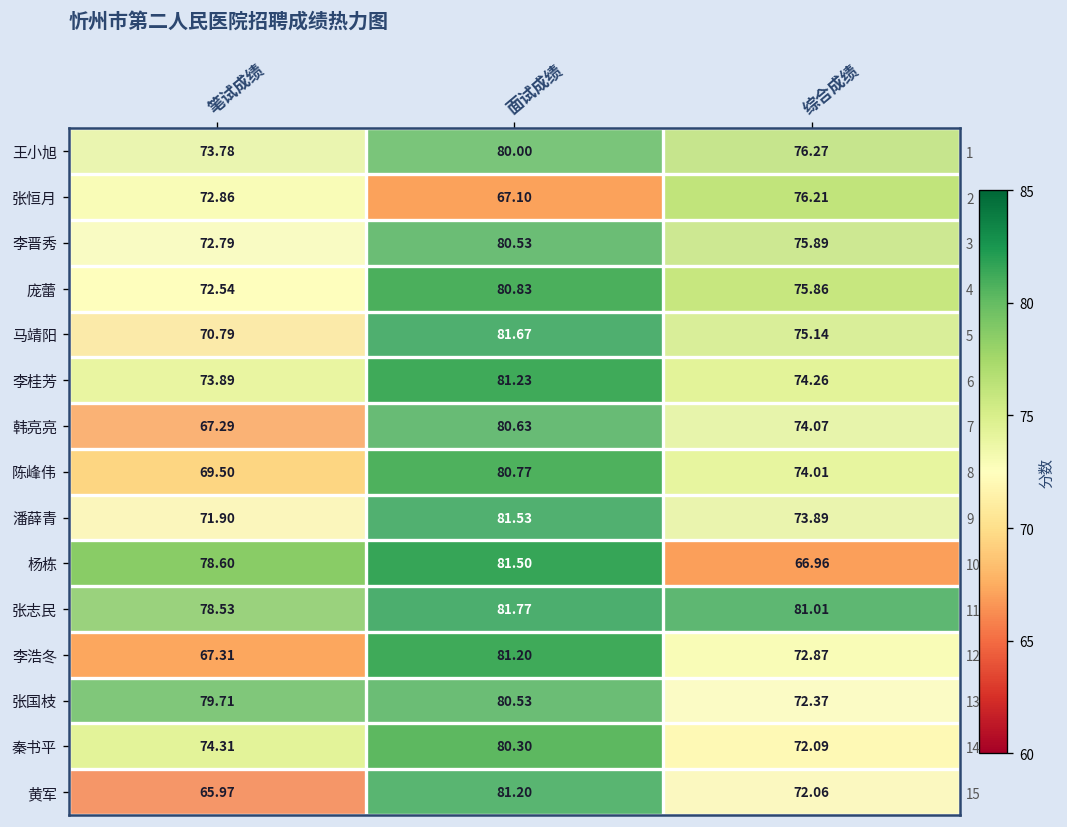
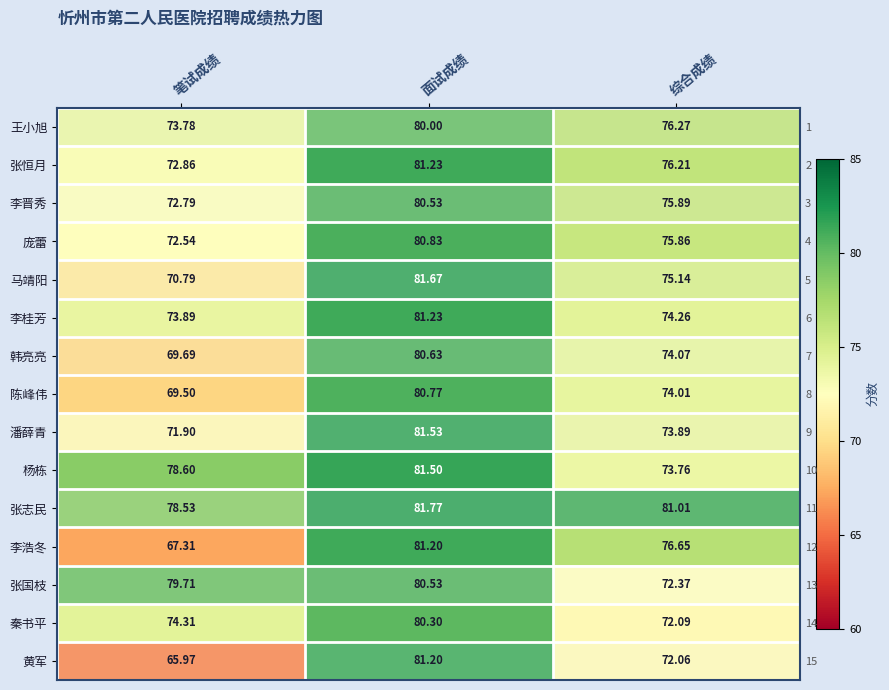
张恒月, 面试成绩: 67.10 -> 81.23
韩亮亮, 笔试成绩: 67.29 -> 69.69
杨栋, 综合成绩: 66.96 -> 73.76
李浩冬, 综合成绩: 72.87 -> 76.65
